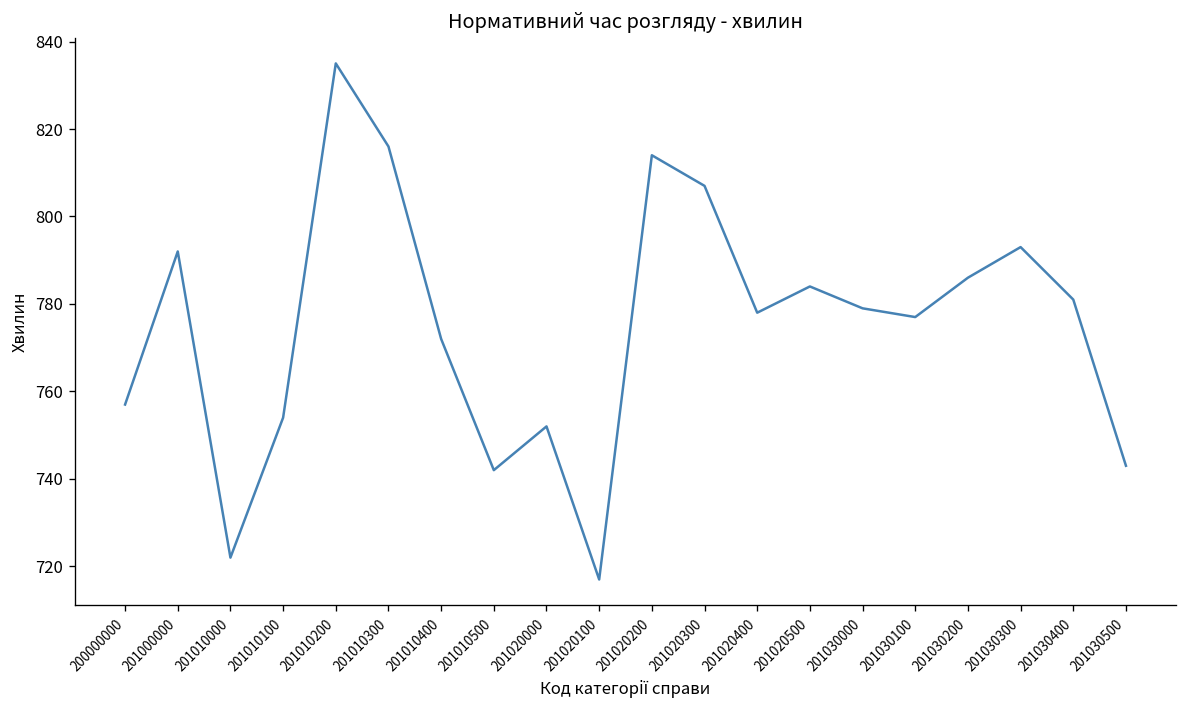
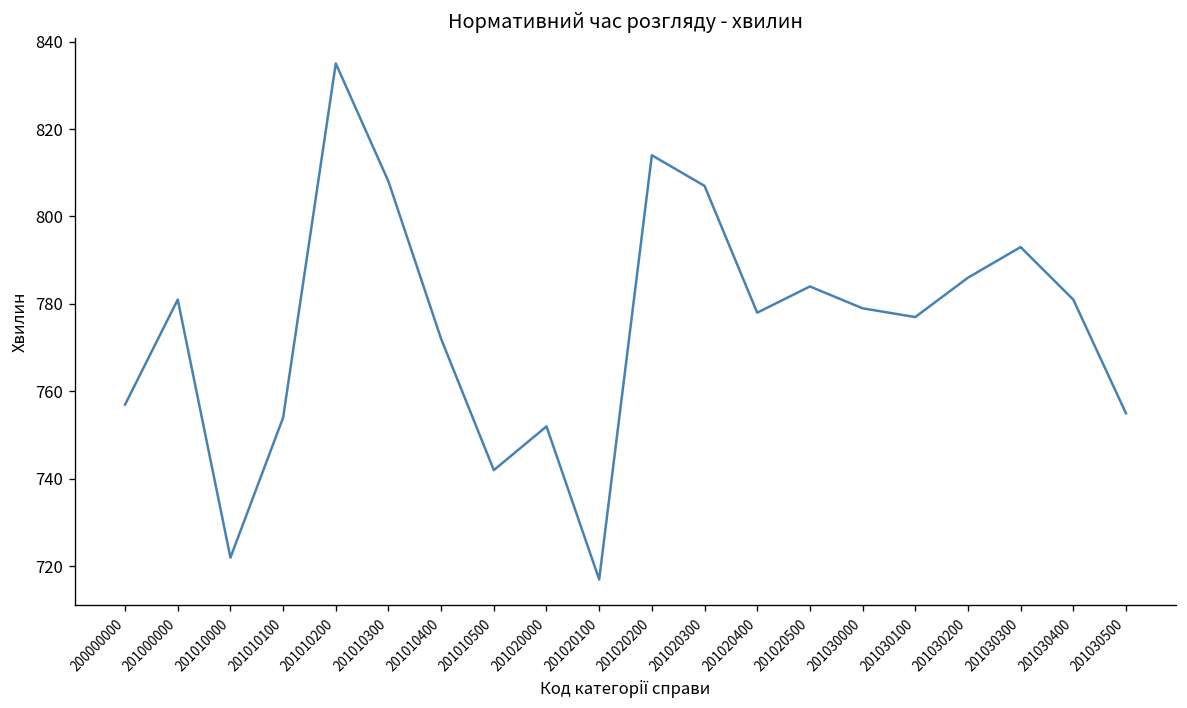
201000000: 792 -> 781
201010300: 816 -> 808
201030500: 743 -> 755
